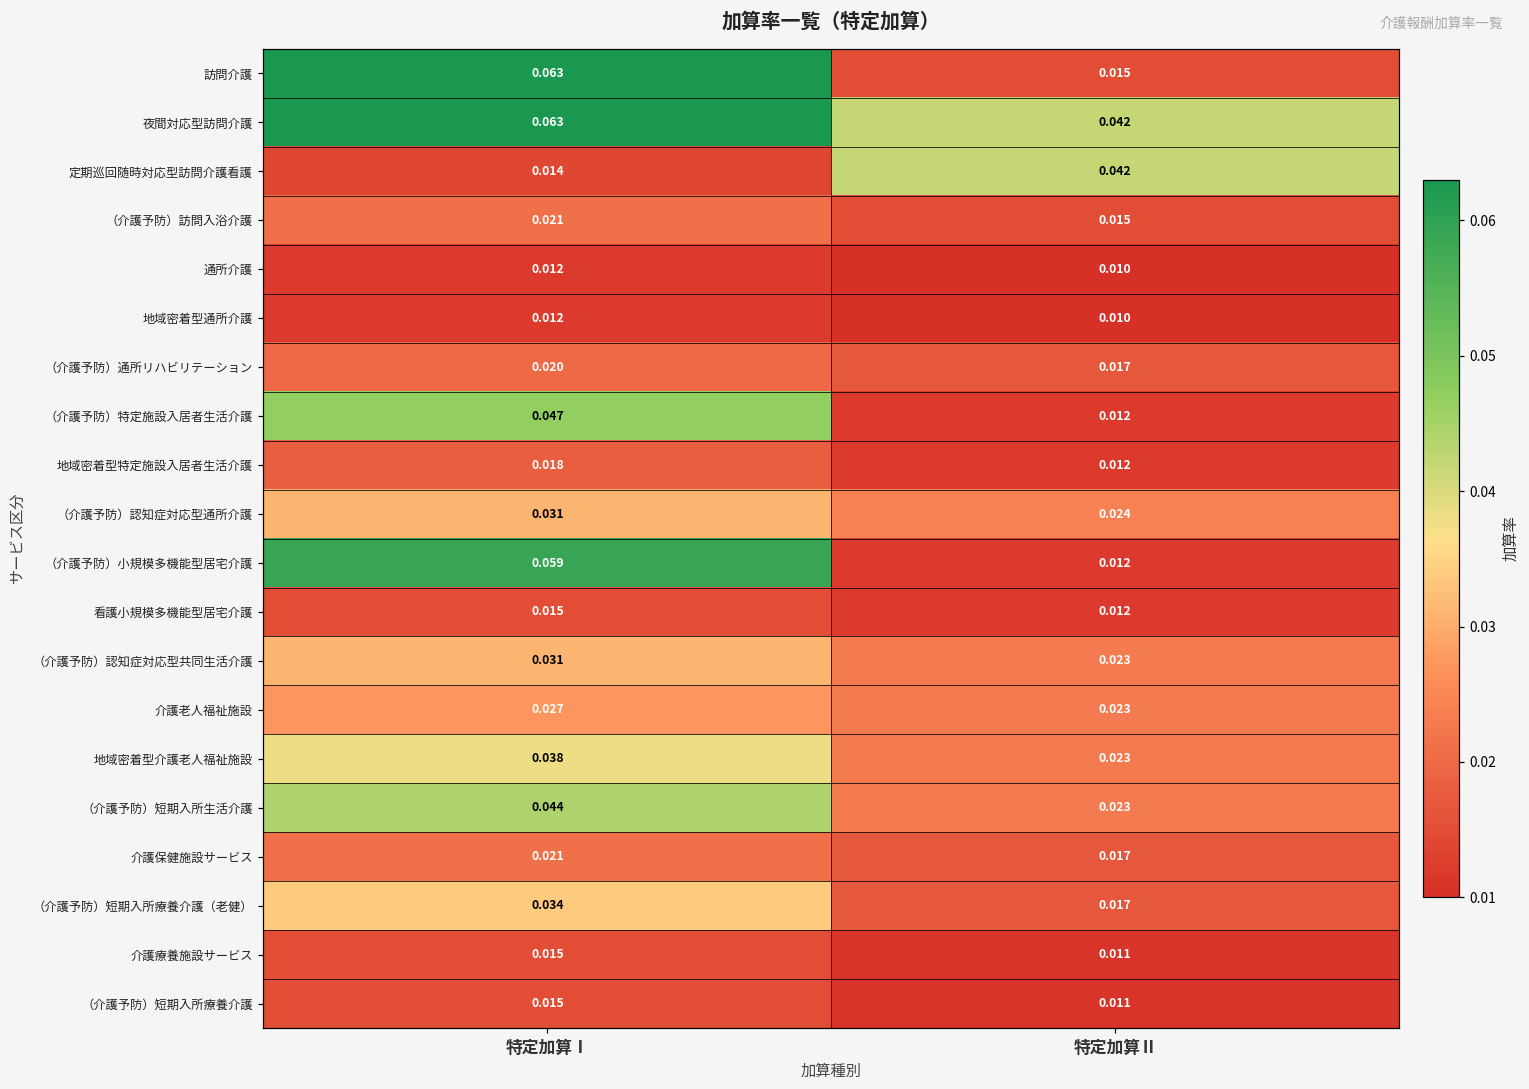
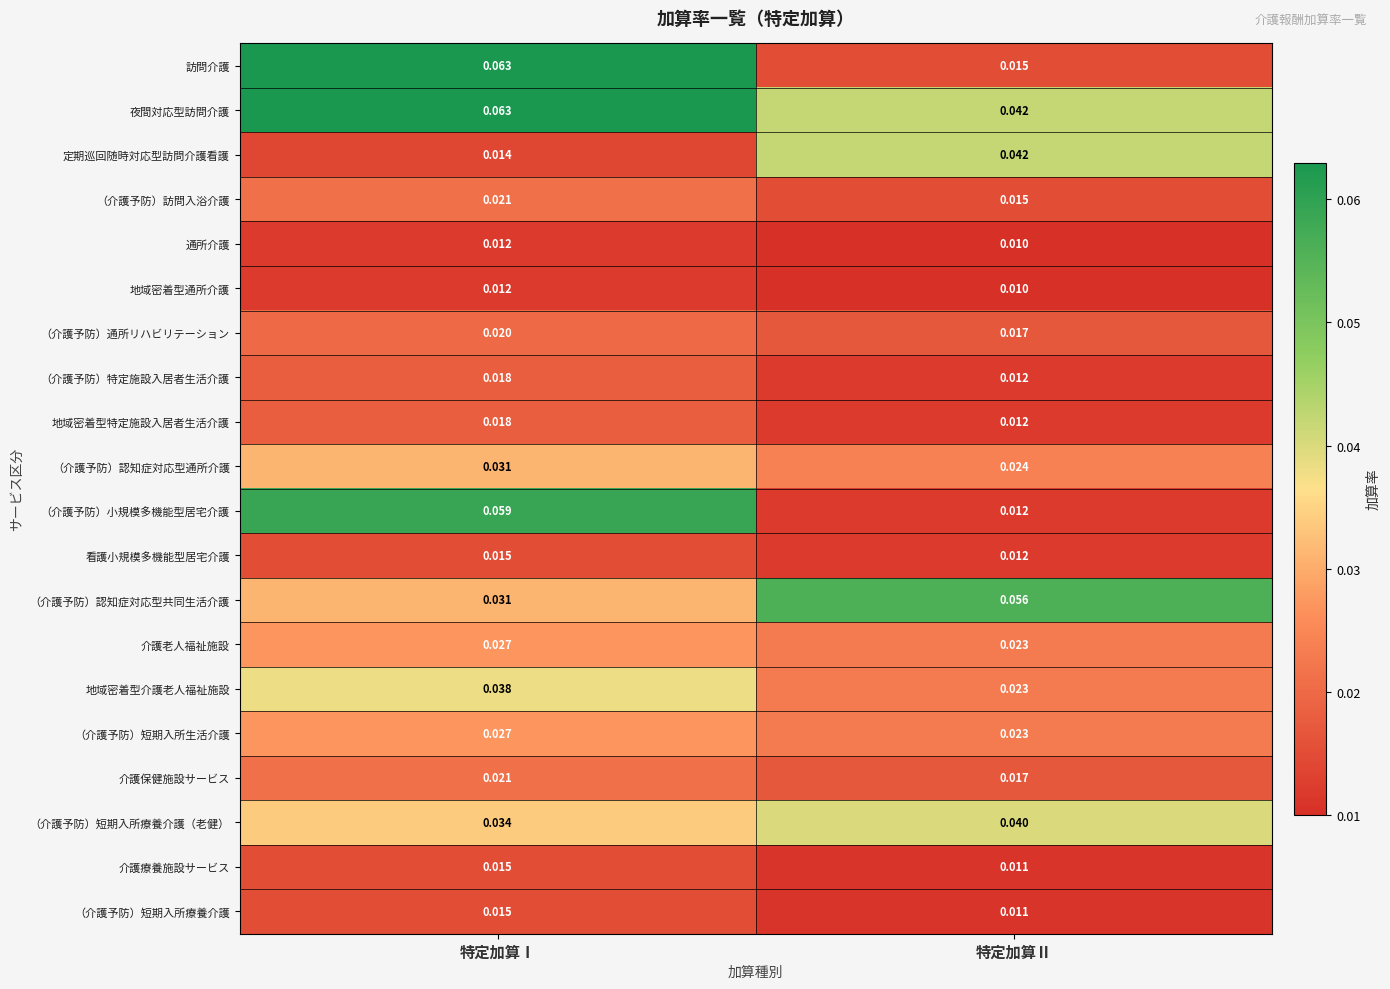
（介護予防）特定施設入居者生活介護, 特定加算Ⅰ: 0.047 -> 0.018
（介護予防）認知症対応型共同生活介護, 特定加算Ⅱ: 0.023 -> 0.056
（介護予防）短期入所生活介護, 特定加算Ⅰ: 0.044 -> 0.027
（介護予防）短期入所療養介護（老健）, 特定加算Ⅱ: 0.017 -> 0.040
